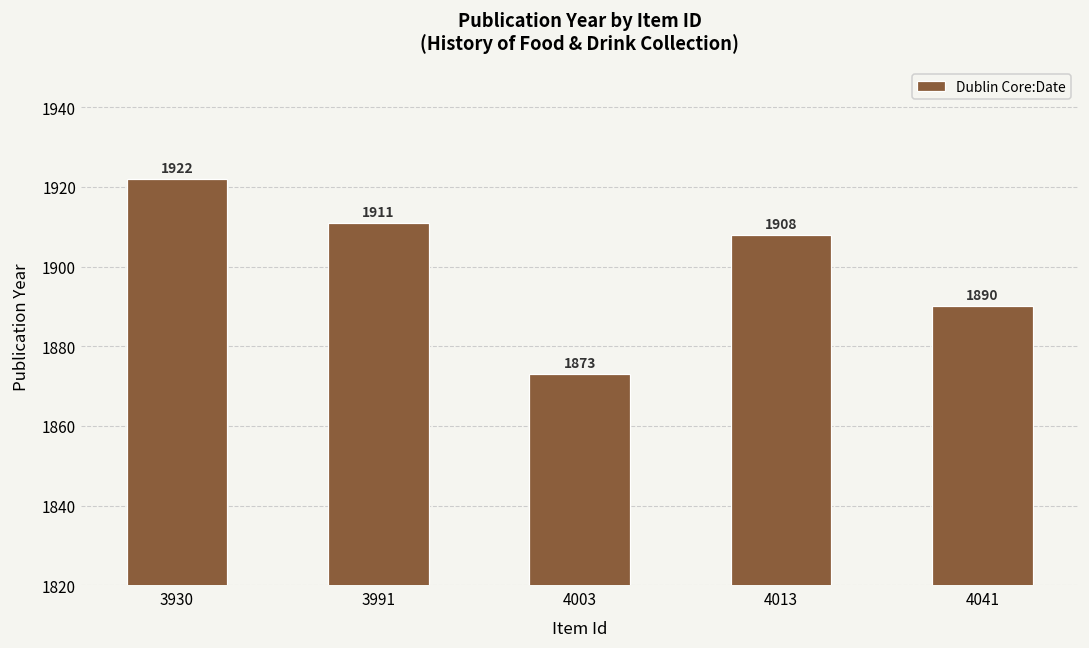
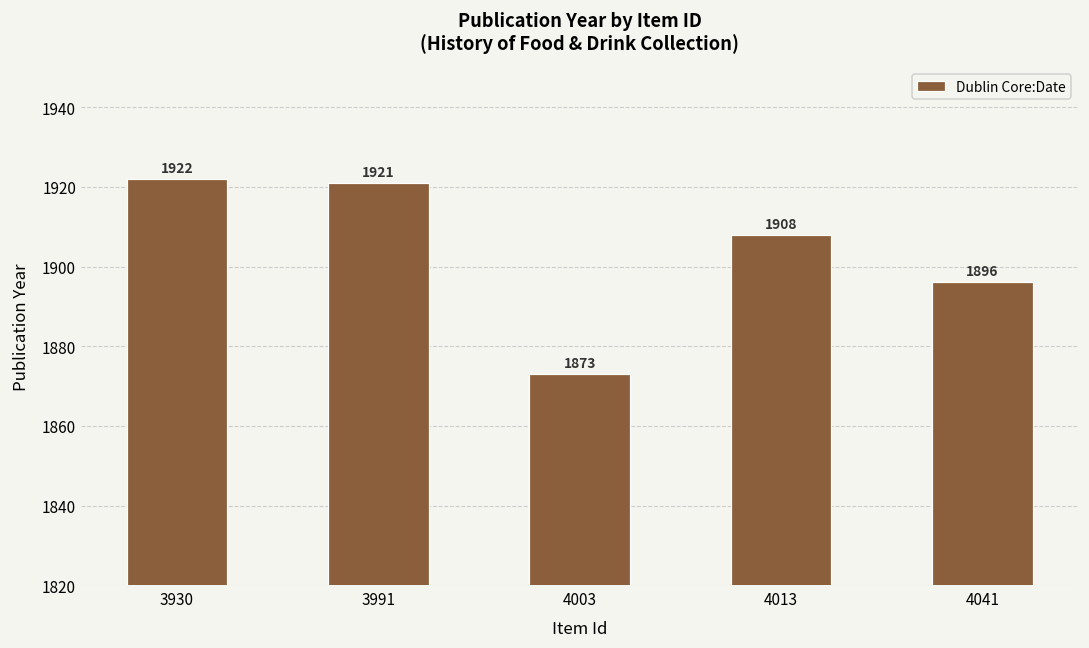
3991: 1911 -> 1921
4041: 1890 -> 1896
